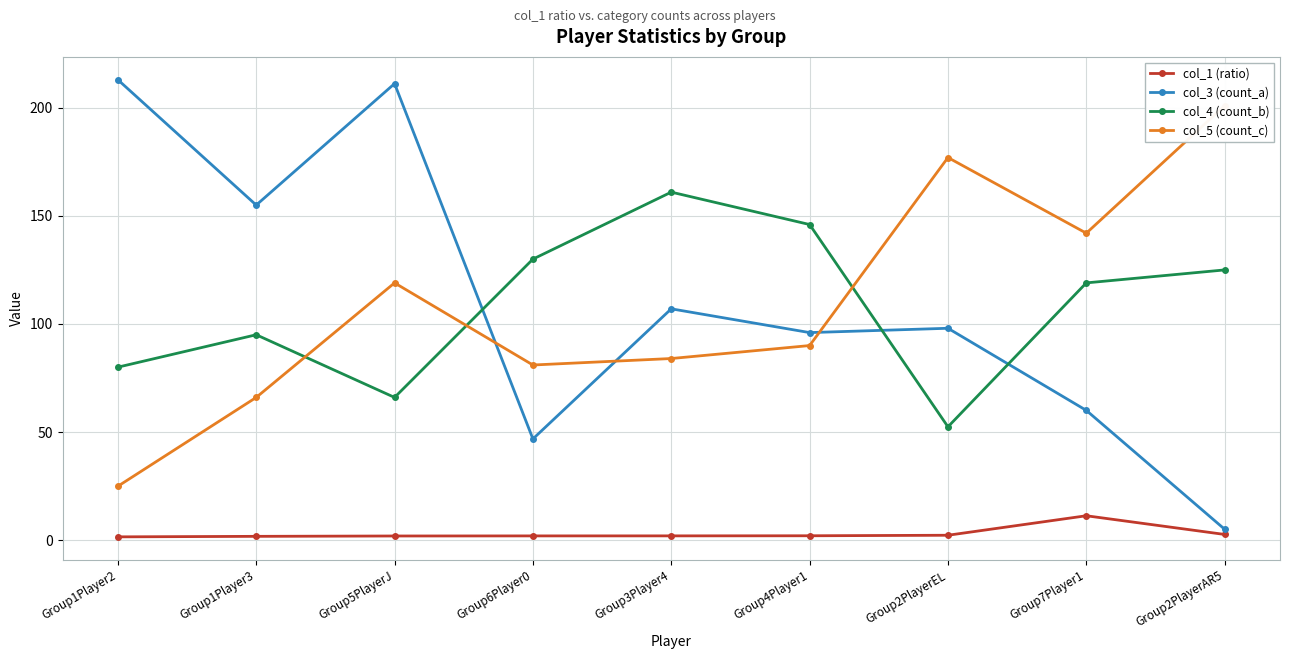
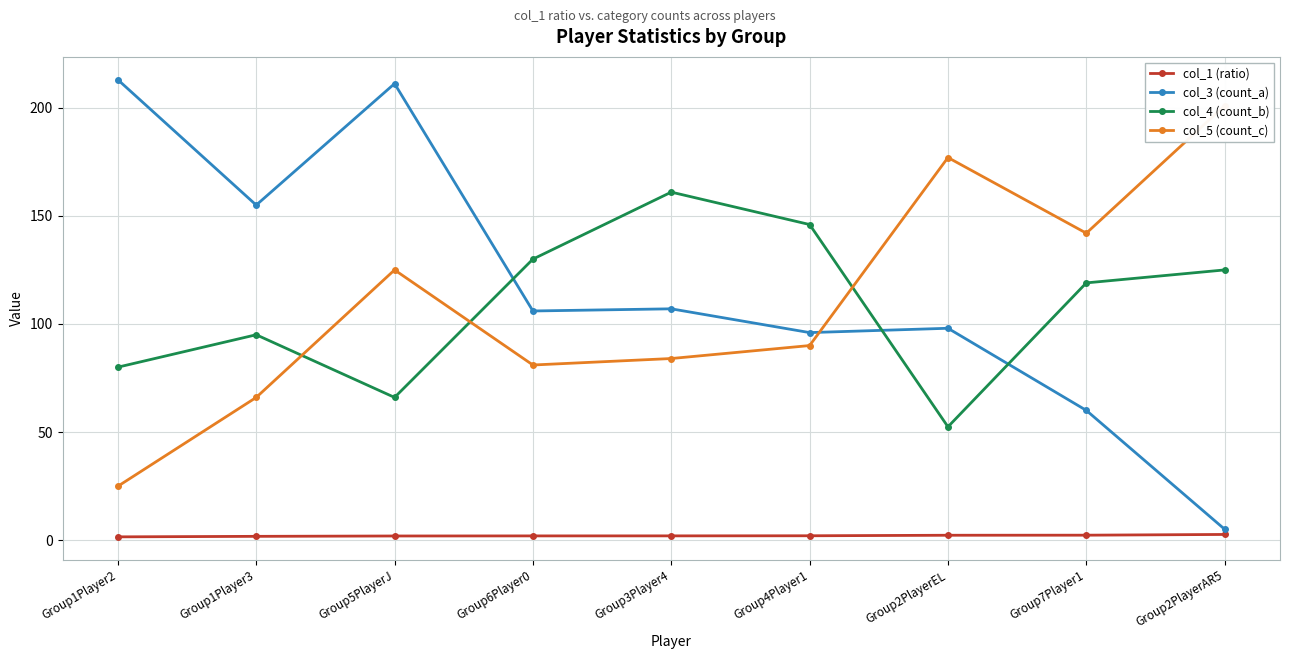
col_5 (count_c), Group5PlayerJ: 119 -> 125
col_3 (count_a), Group6Player0: 47 -> 106
col_1 (ratio), Group7Player1: 11 -> 2
